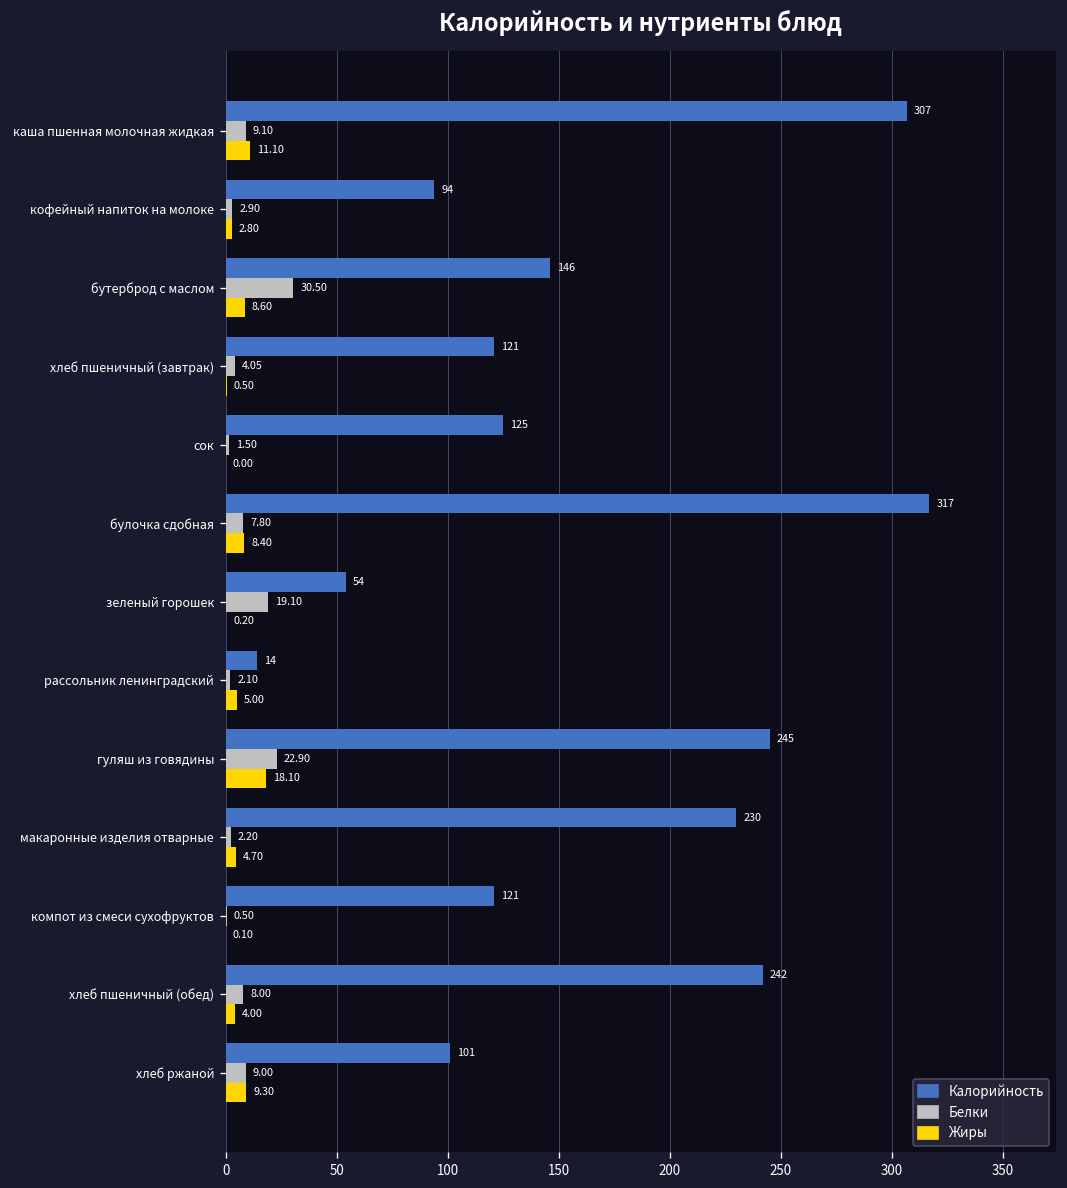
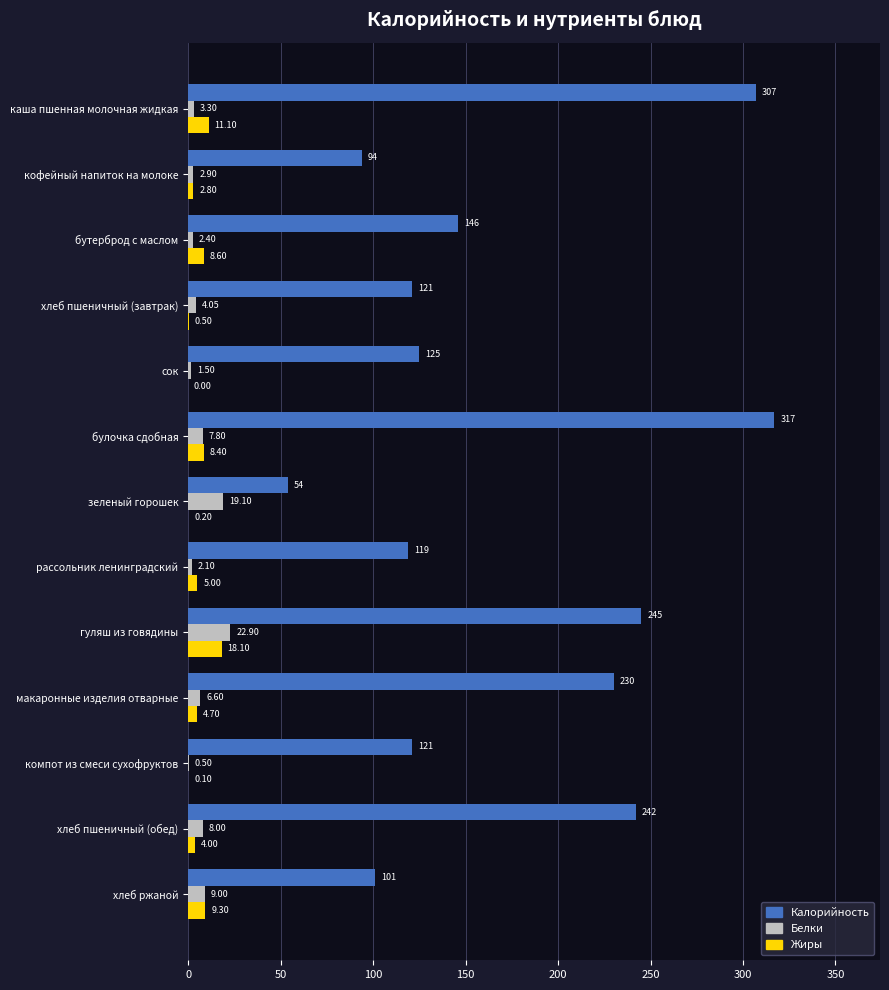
Белки, каша пшенная молочная жидкая: 9.10 -> 3.30
Белки, бутерброд с маслом: 30.50 -> 2.40
Калорийность, рассольник ленинградский: 14 -> 119
Белки, макаронные изделия отварные: 2.20 -> 6.60
